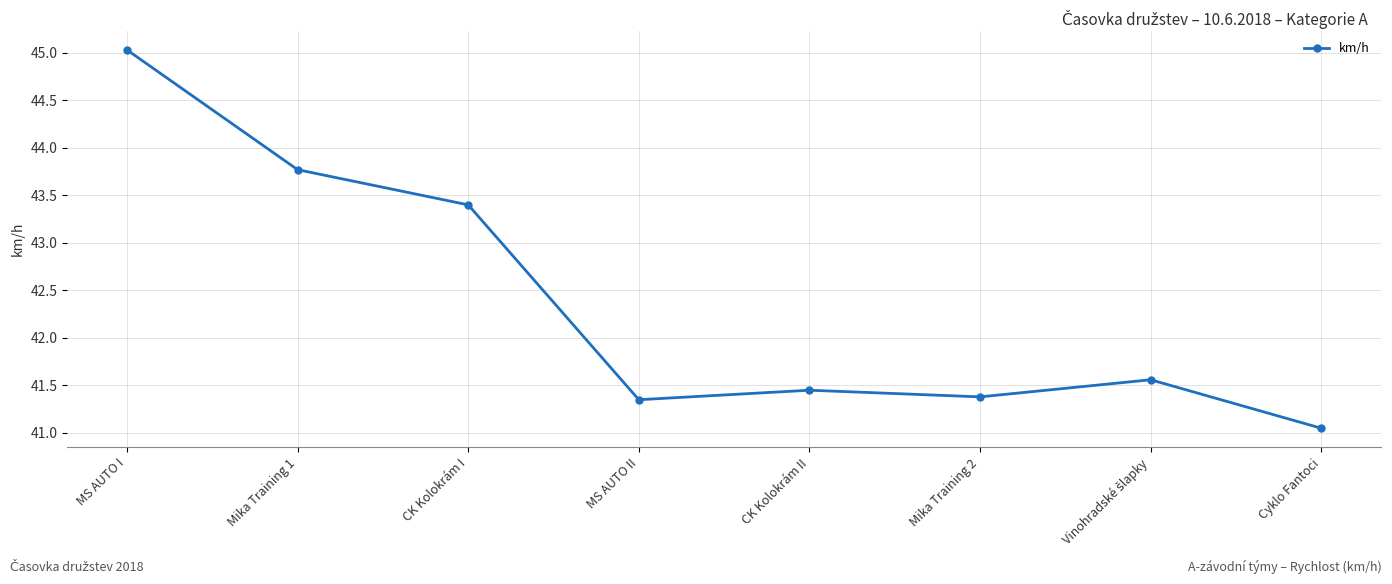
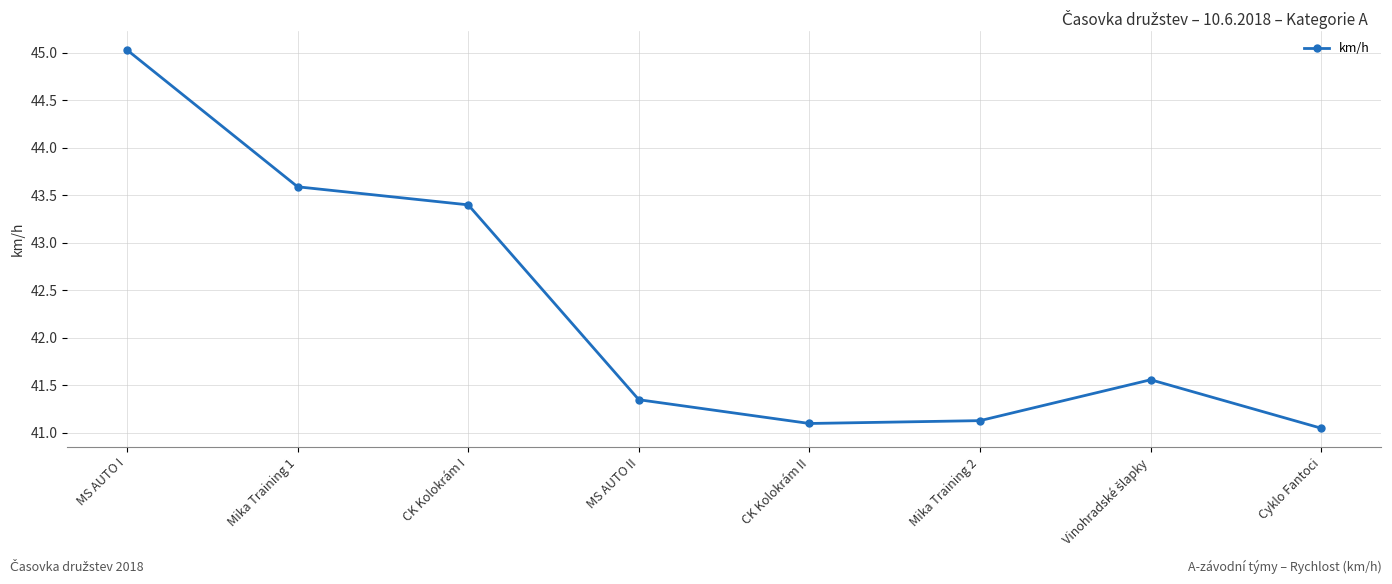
Mika Training 1: 43.8 -> 43.6
CK Kolokrám II: 41.5 -> 41.1
Mika Training 2: 41.4 -> 41.1
